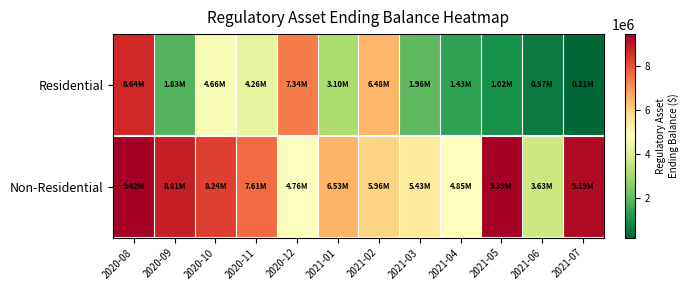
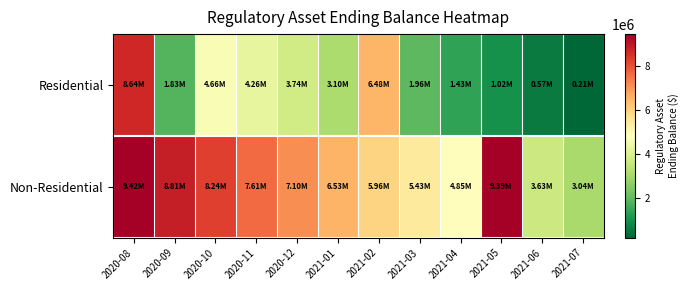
Residential, 2020-12: 7.34M -> 3.74M
Non-Residential, 2020-12: 4.76M -> 7.10M
Non-Residential, 2021-07: 9.19M -> 3.04M
